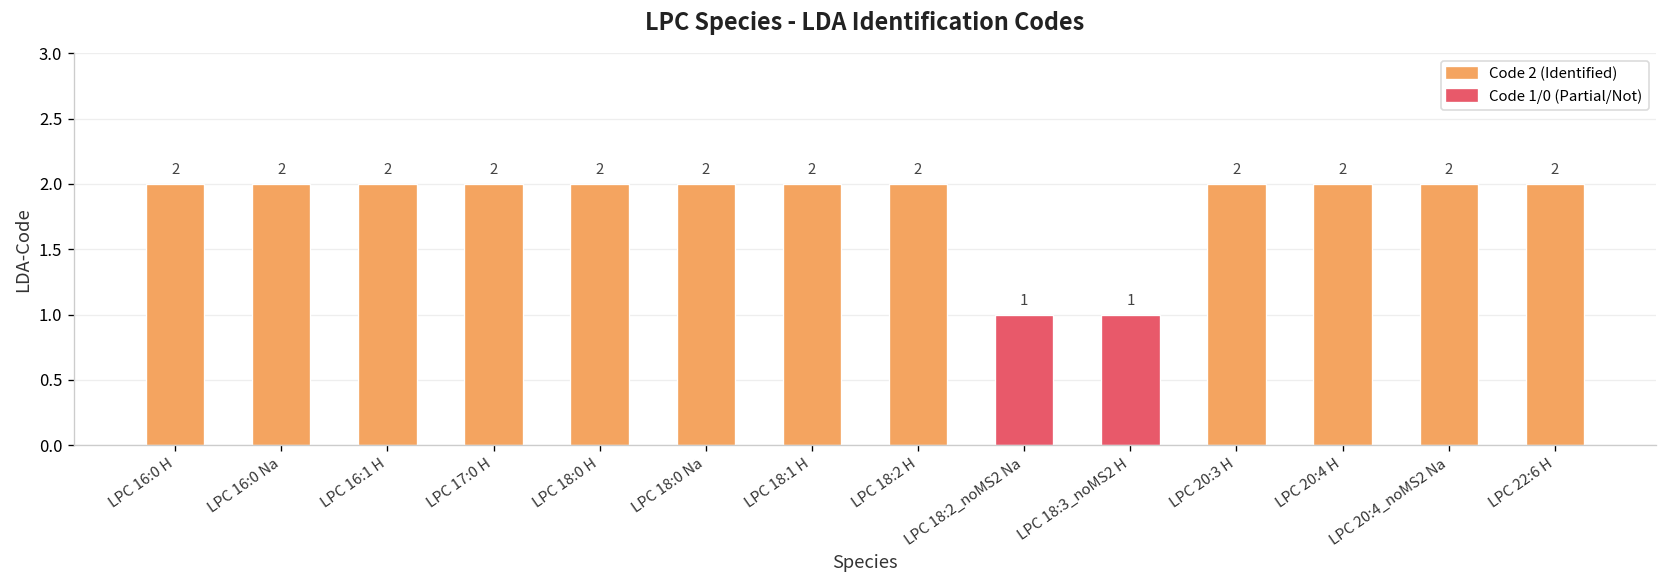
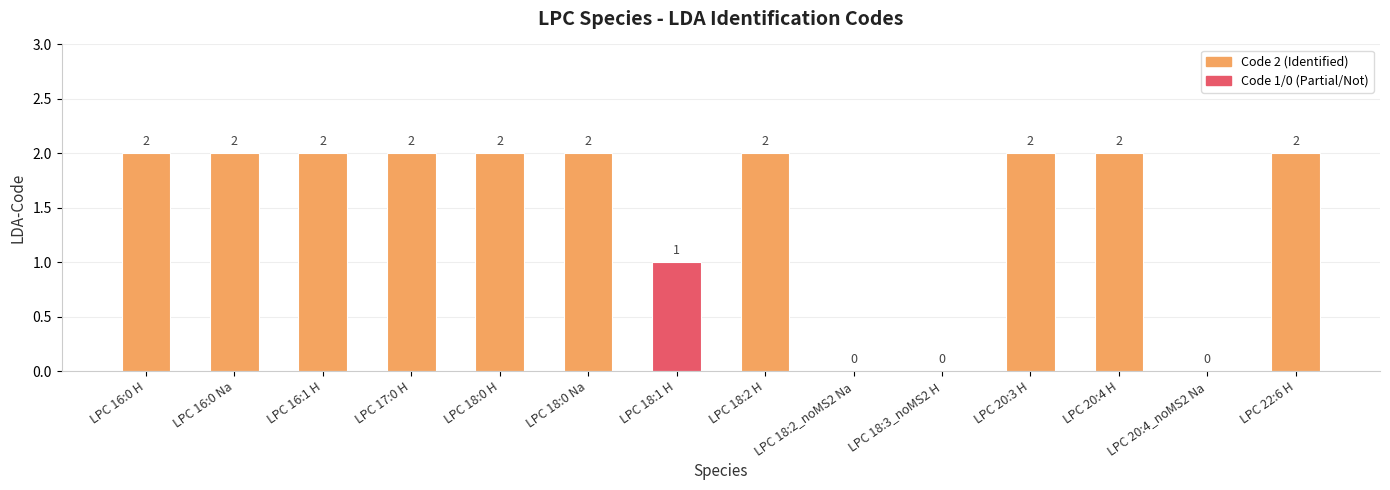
LPC 18:1 H: 2 -> 1
LPC 18:2_noMS2 Na: 1 -> 0
LPC 18:3_noMS2 H: 1 -> 0
LPC 20:4_noMS2 Na: 2 -> 0
